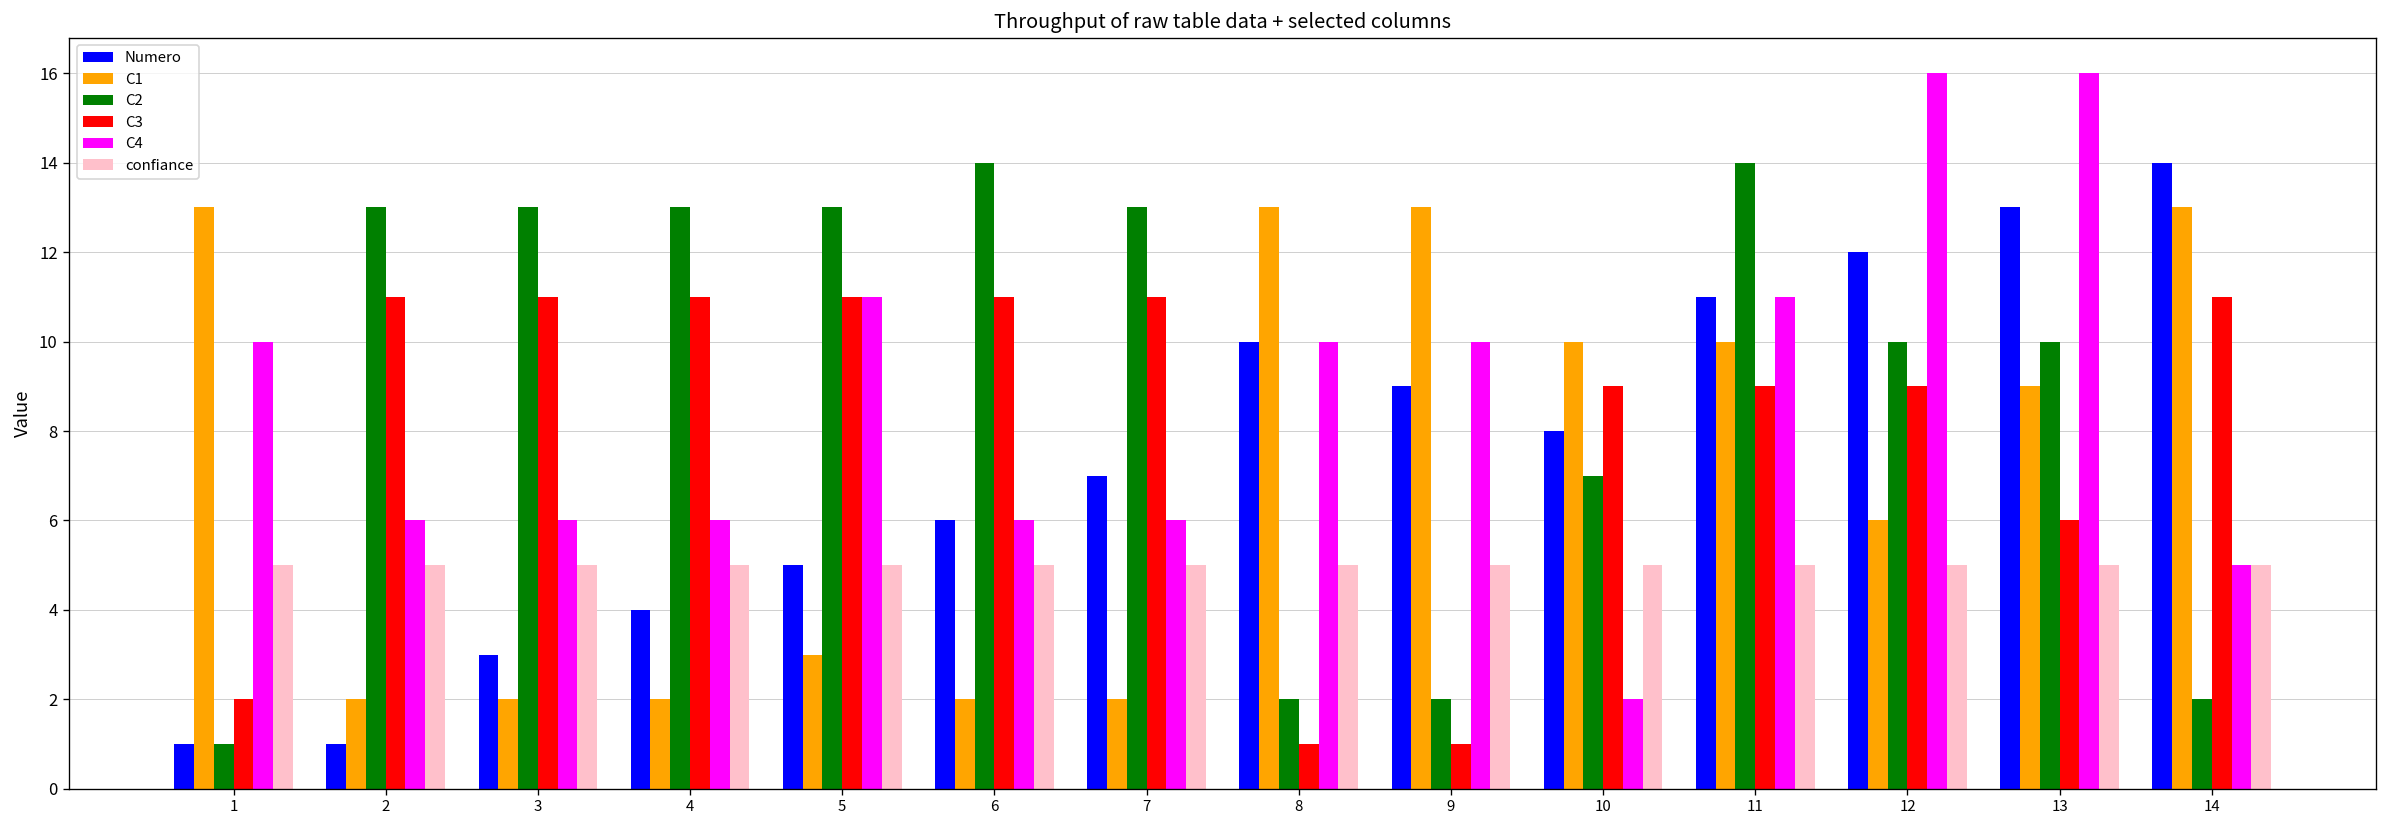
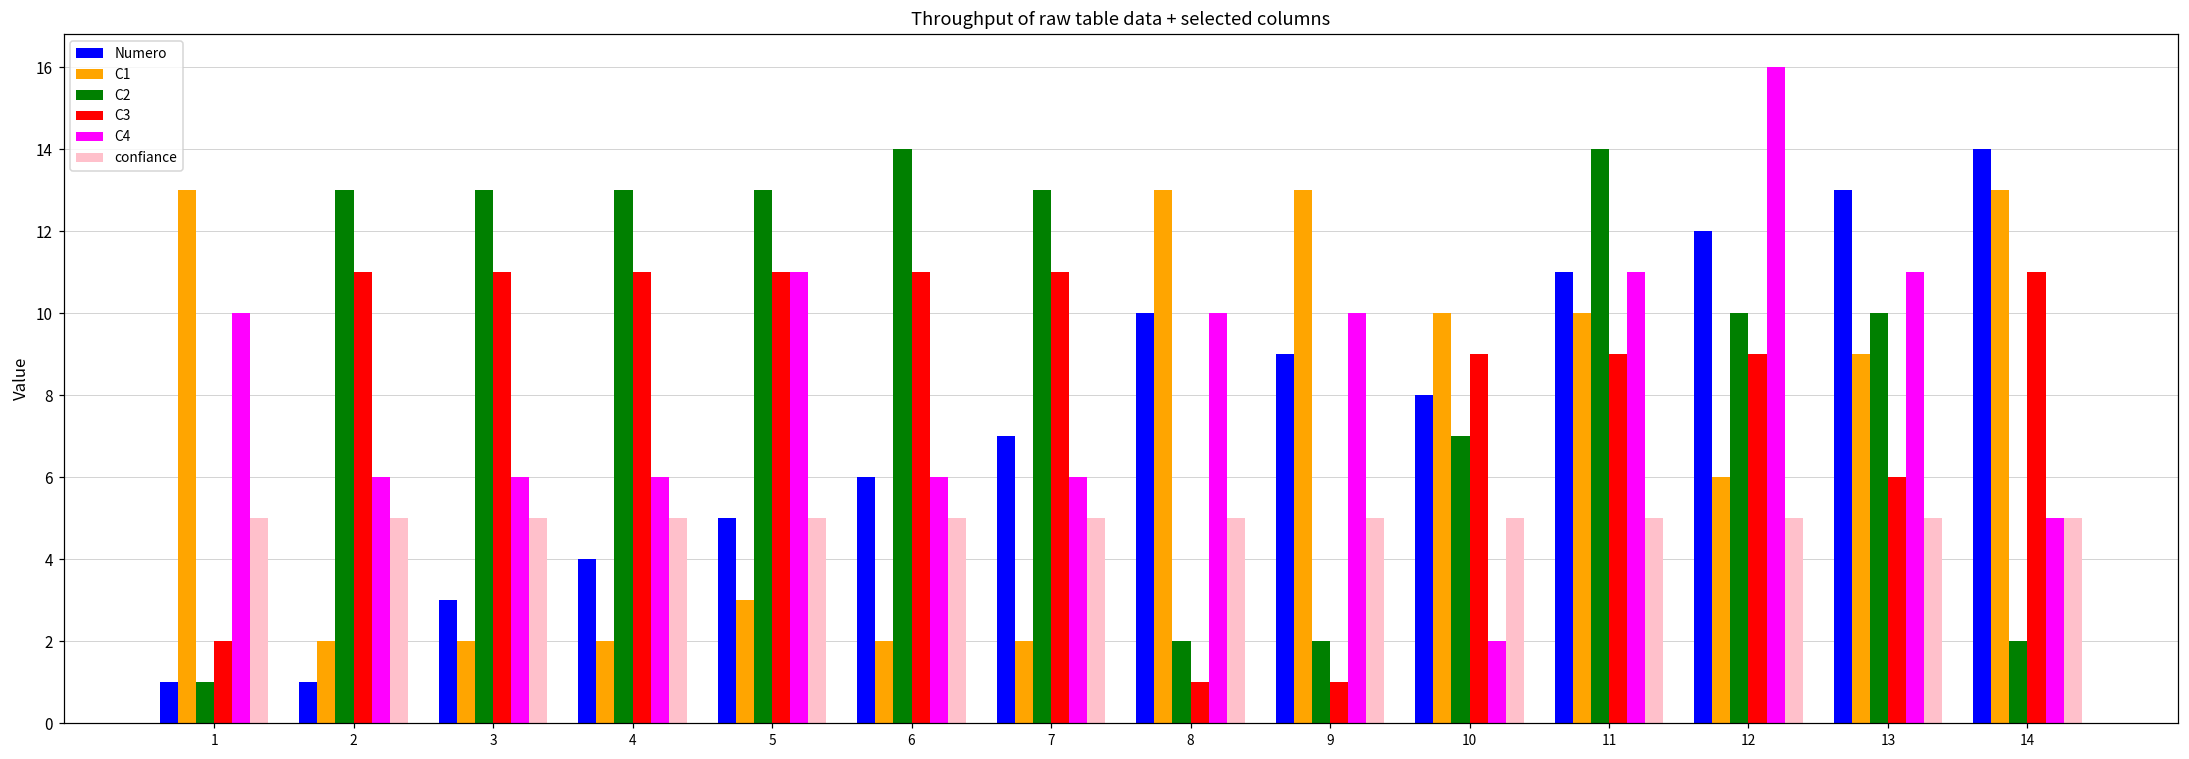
C4, 13: 16 -> 11
